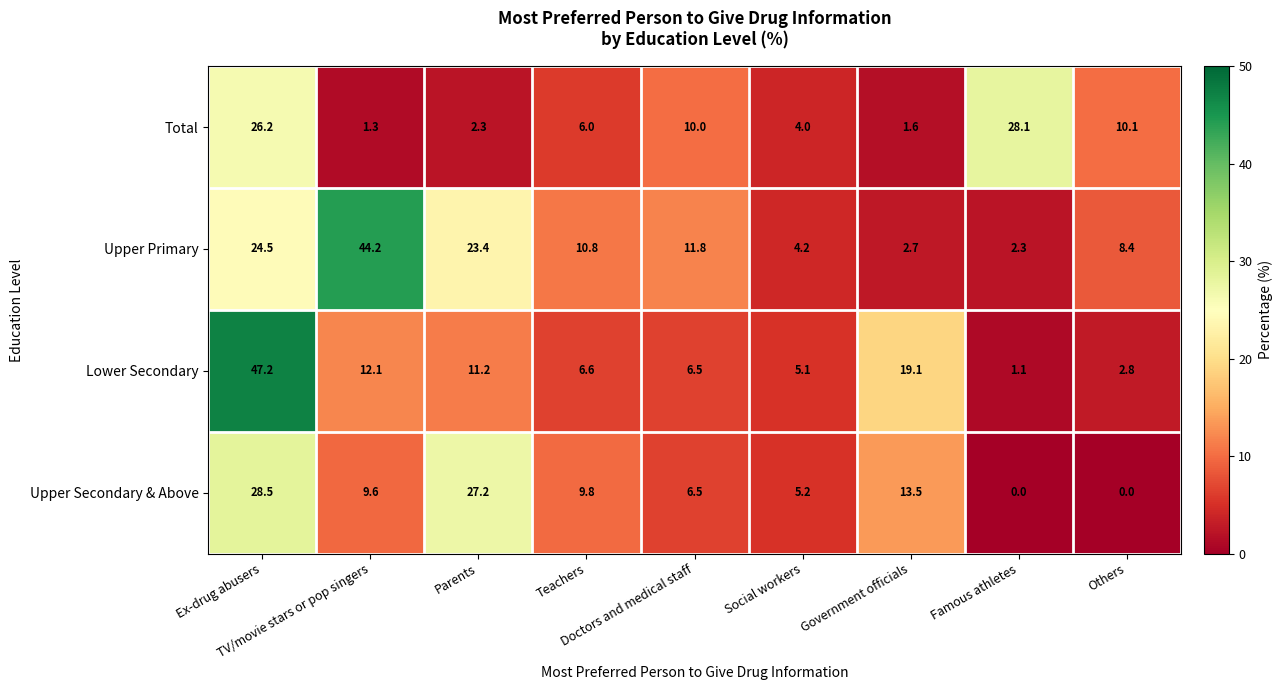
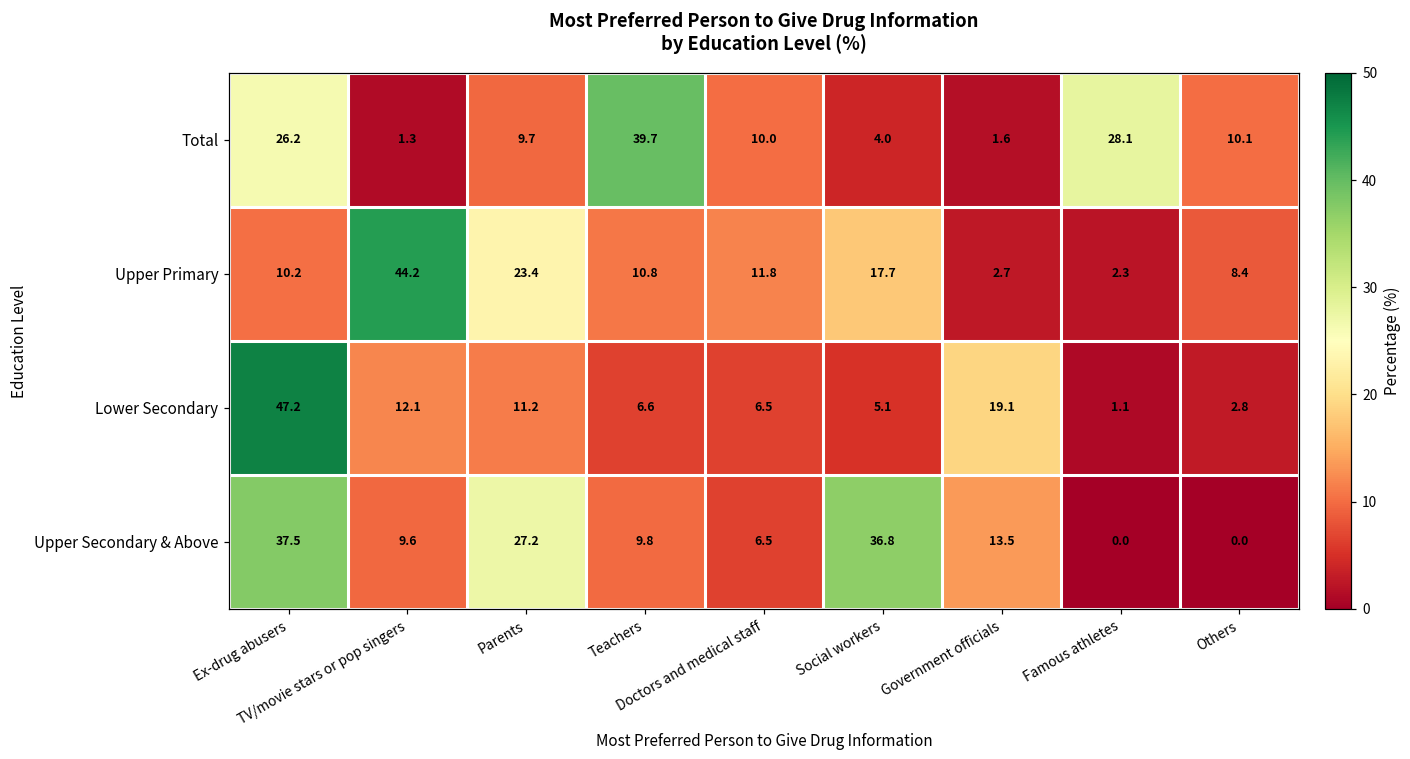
Total, Parents: 2.3 -> 9.7
Total, Teachers: 6.0 -> 39.7
Upper Primary, Ex-drug abusers: 24.5 -> 10.2
Upper Primary, Social workers: 4.2 -> 17.7
Upper Secondary & Above, Ex-drug abusers: 28.5 -> 37.5
Upper Secondary & Above, Social workers: 5.2 -> 36.8
